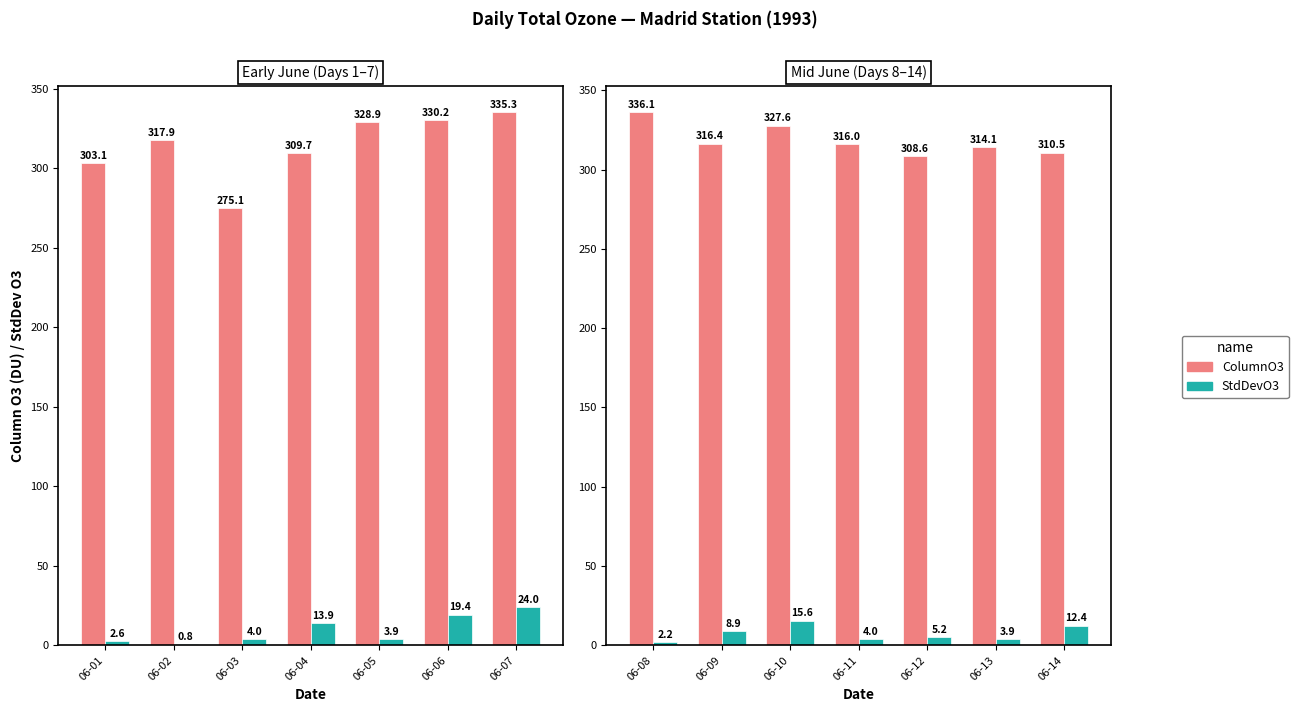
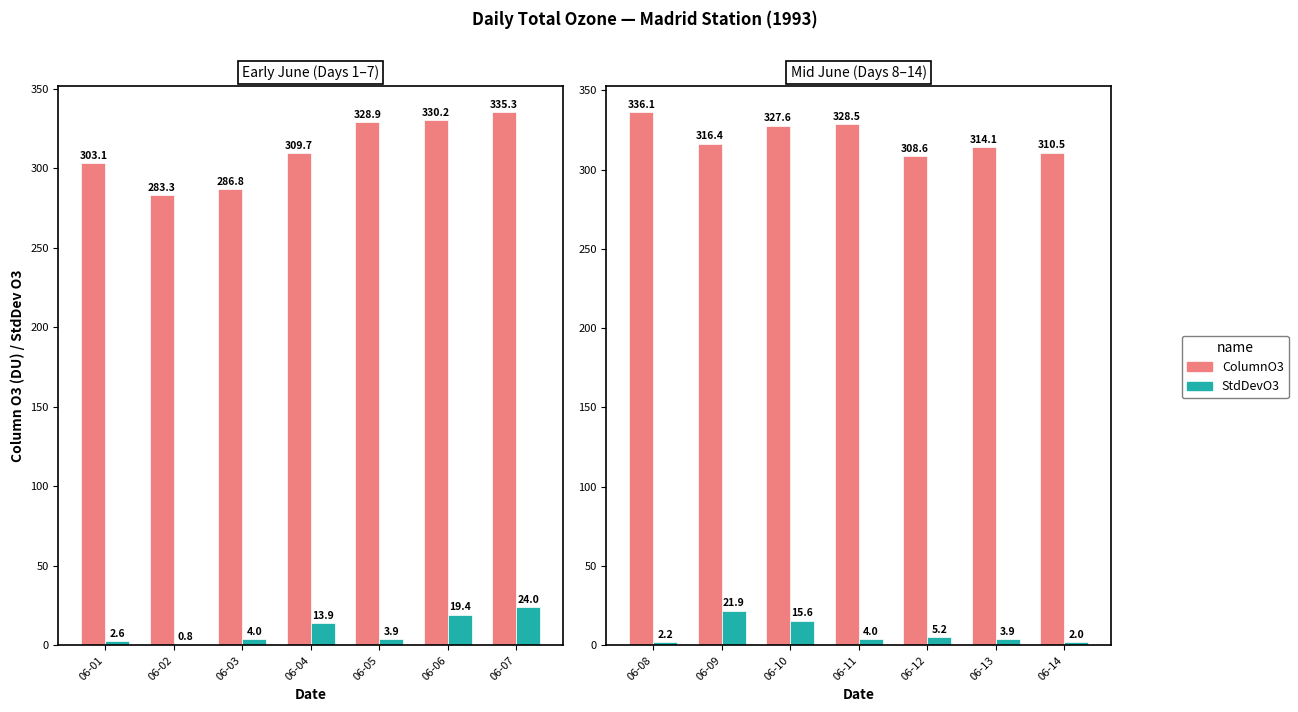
Early June (Days 1–7), ColumnO3, 06-02: 317.9 -> 283.3
Early June (Days 1–7), ColumnO3, 06-03: 275.1 -> 286.8
Mid June (Days 8–14), StdDevO3, 06-09: 8.9 -> 21.9
Mid June (Days 8–14), ColumnO3, 06-11: 316.0 -> 328.5
Mid June (Days 8–14), StdDevO3, 06-14: 12.4 -> 2.0
